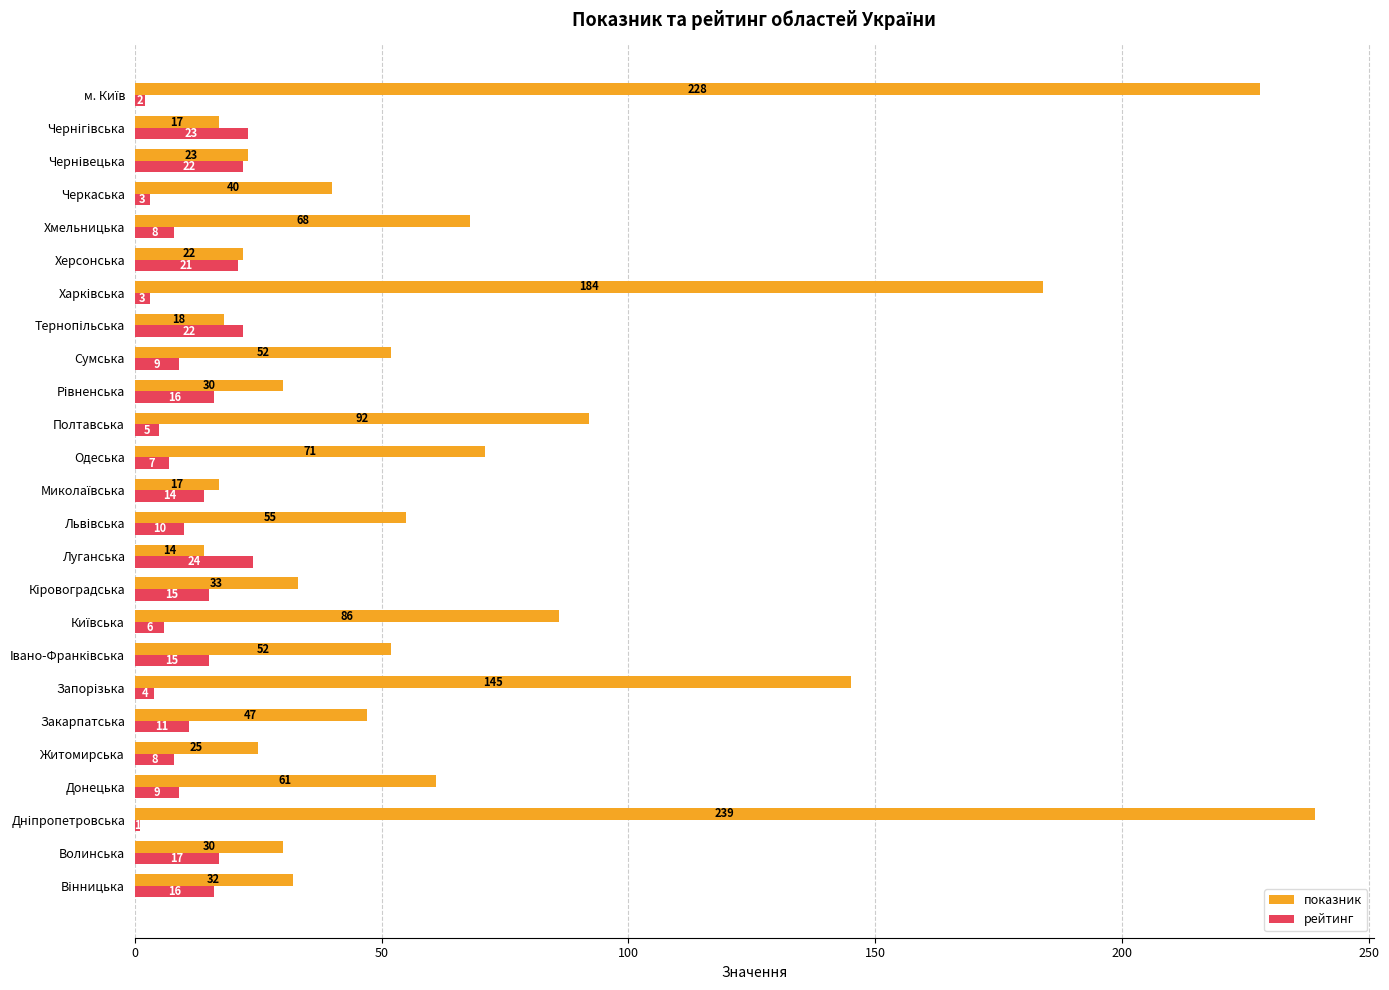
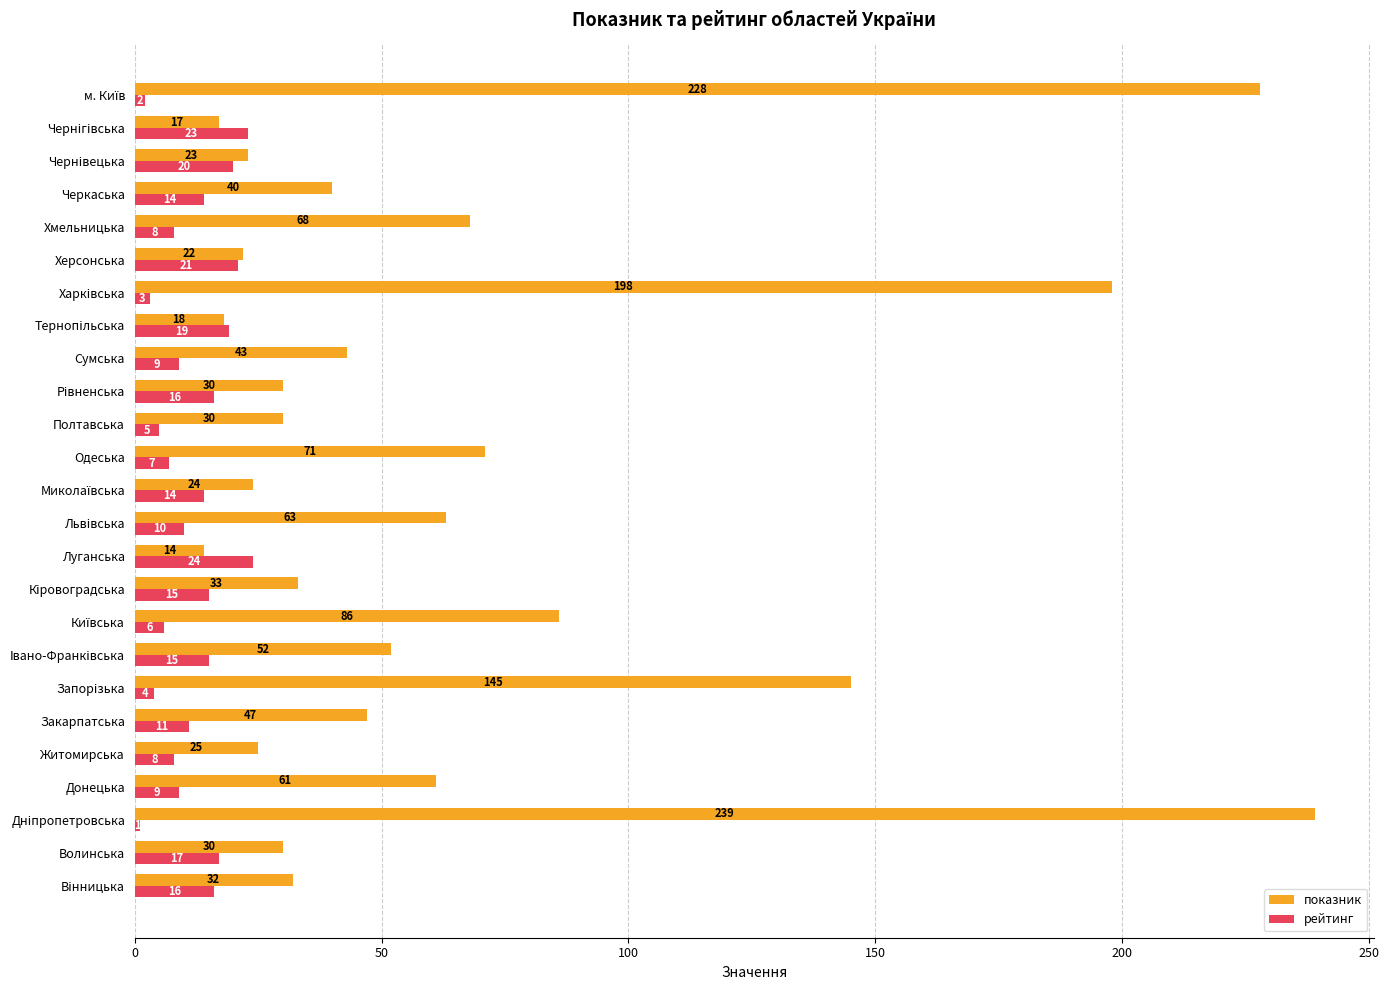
рейтинг, Чернівецька: 22 -> 20
рейтинг, Черкаська: 3 -> 14
показник, Харківська: 184 -> 198
рейтинг, Тернопільська: 22 -> 19
показник, Сумська: 52 -> 43
показник, Полтавська: 92 -> 30
показник, Миколаївська: 17 -> 24
показник, Львівська: 55 -> 63
